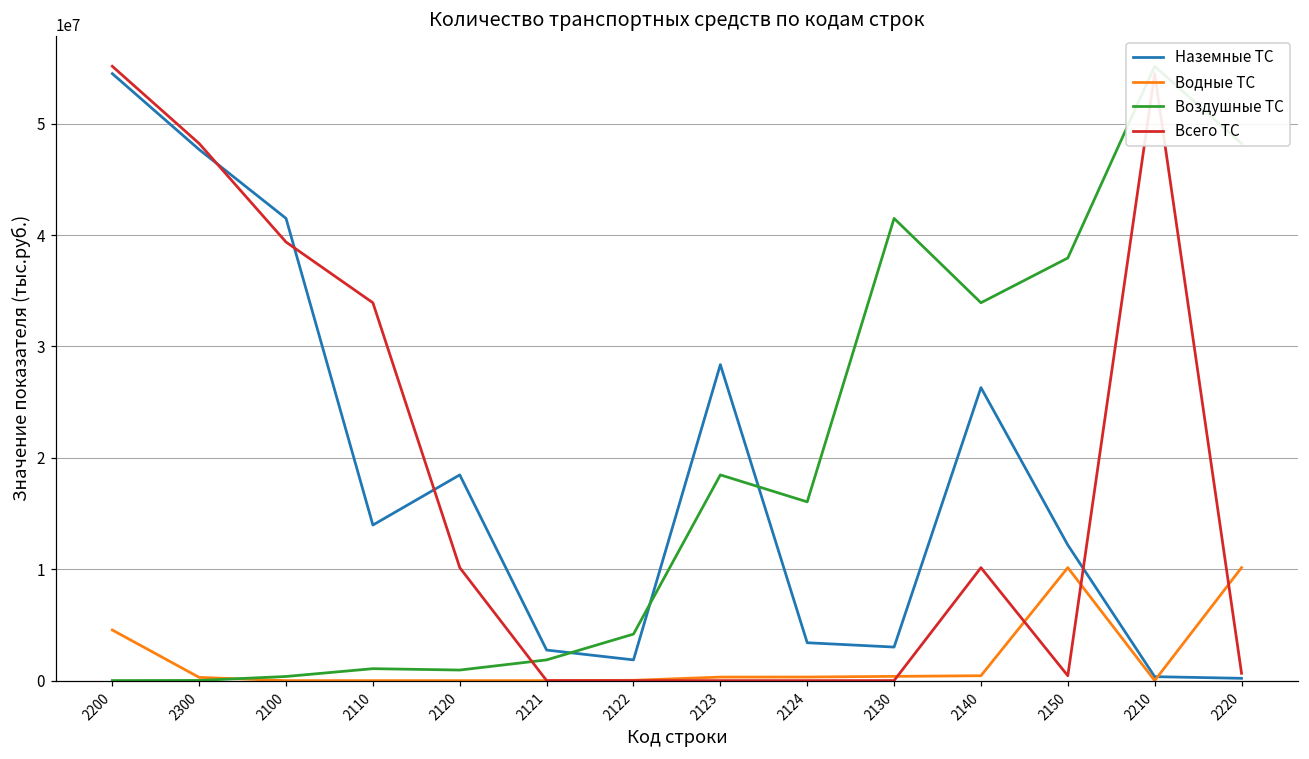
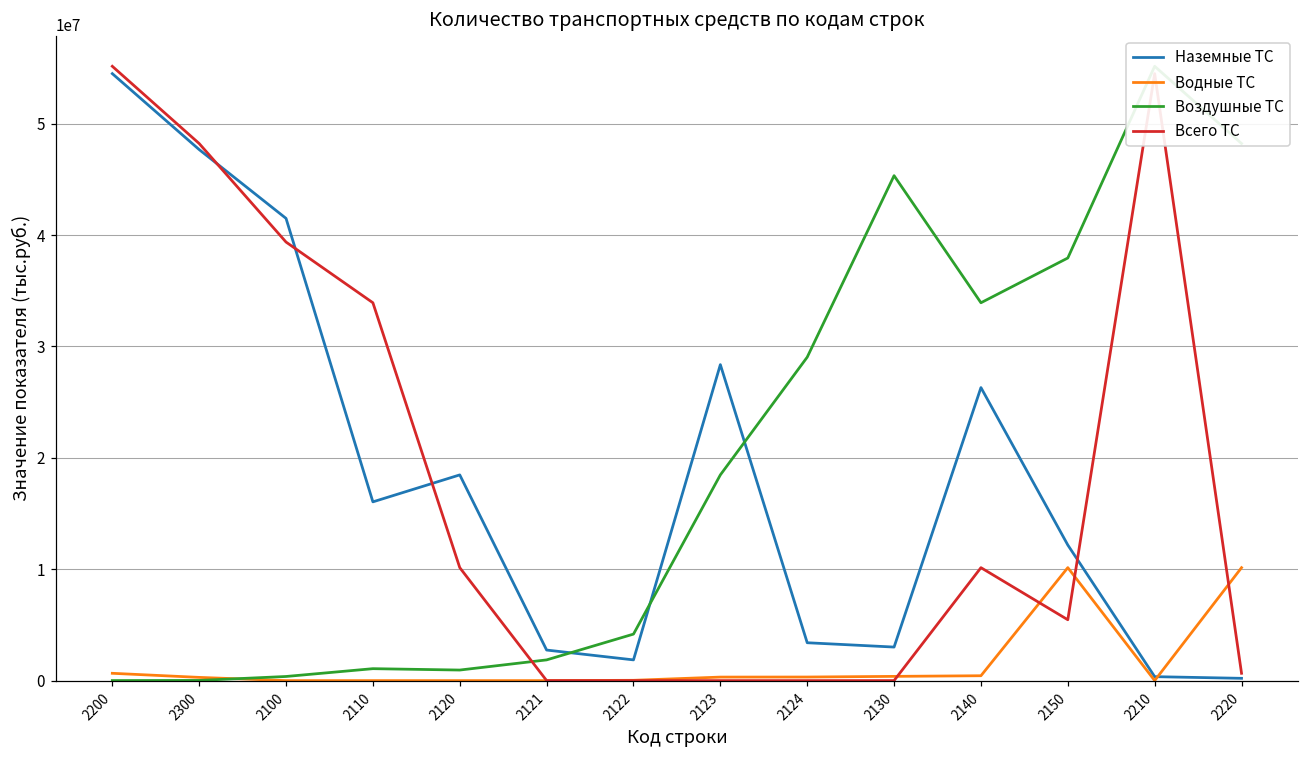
Водные ТС, 2200: 4500000 -> 700000
Наземные ТС, 2110: 14000000 -> 16000000
Воздушные ТС, 2124: 16000000 -> 29000000
Воздушные ТС, 2130: 41500000 -> 45300000
Всего ТС, 2150: 400000 -> 5500000
